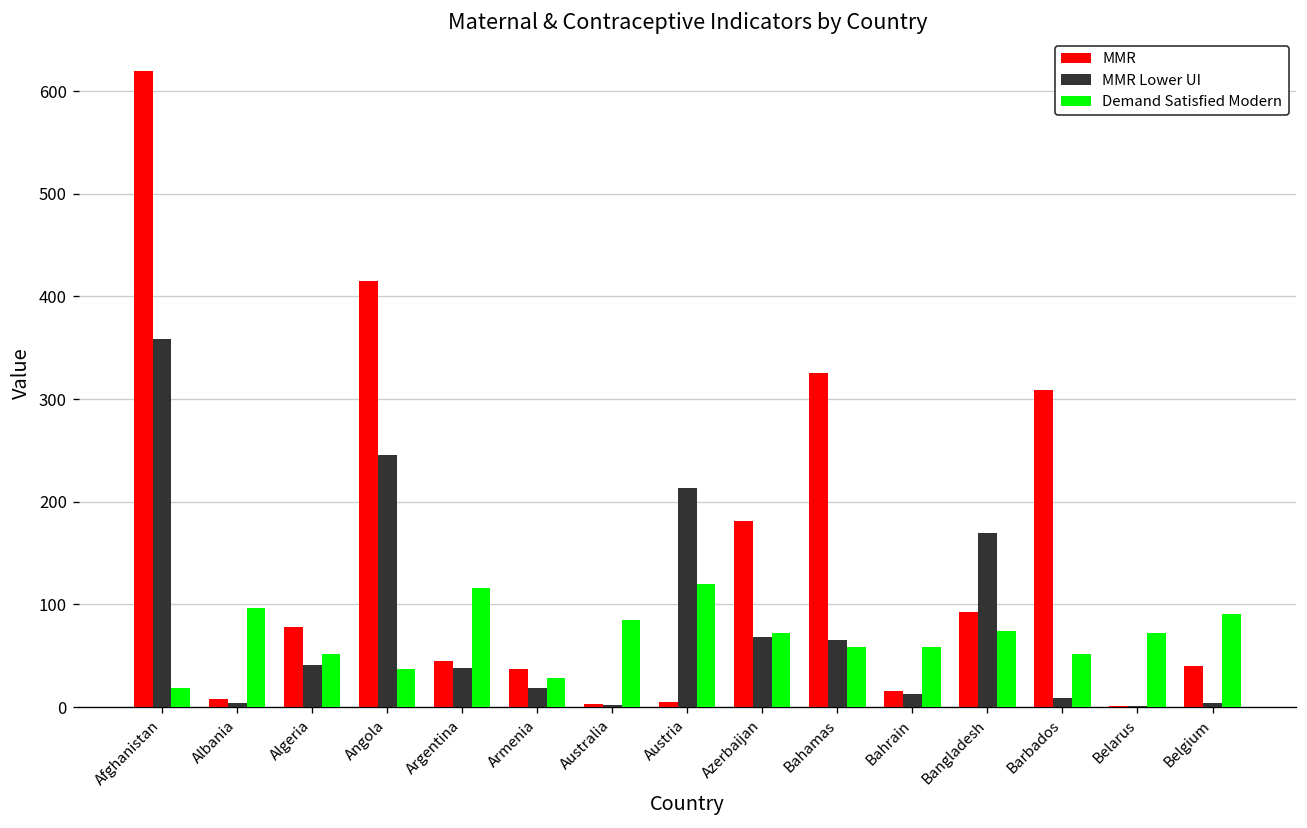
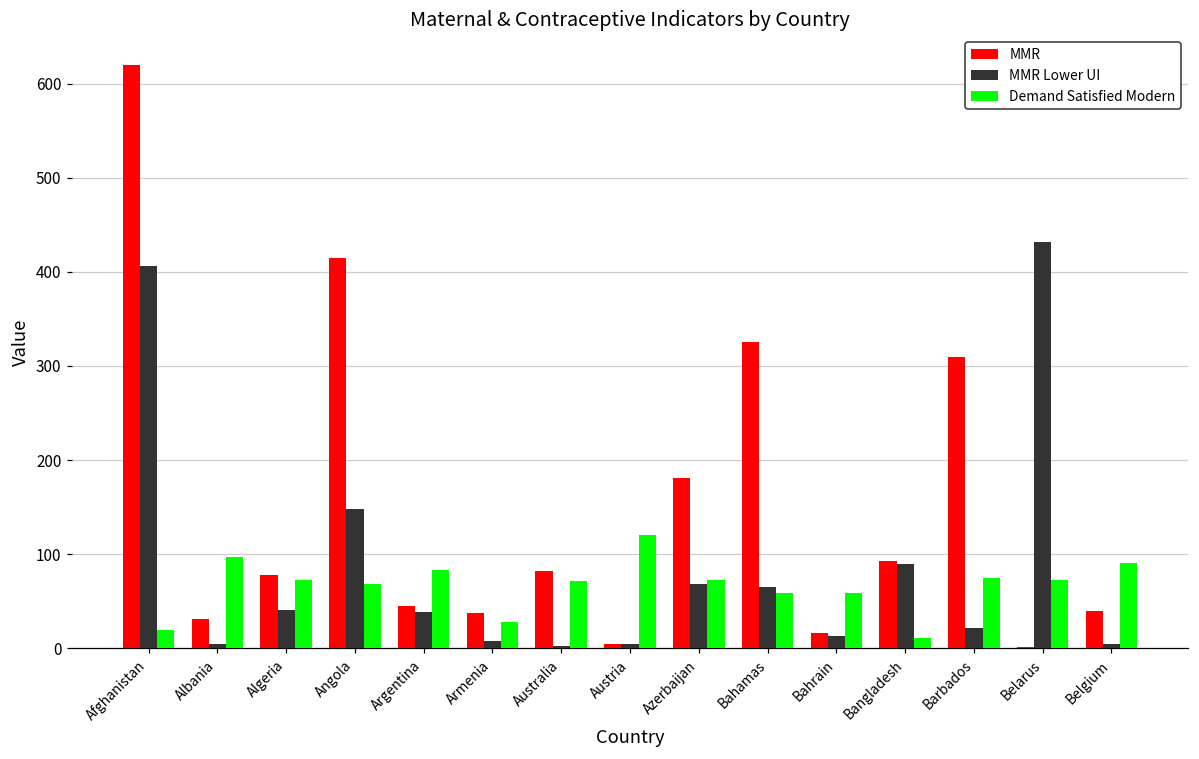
MMR Lower UI, Afghanistan: 360 -> 410
MMR, Albania: 10 -> 30
Demand Satisfied Modern, Algeria: 50 -> 70
MMR Lower UI, Angola: 250 -> 150
Demand Satisfied Modern, Angola: 40 -> 70
Demand Satisfied Modern, Argentina: 120 -> 80
MMR Lower UI, Armenia: 20 -> 10
MMR, Australia: 0 -> 80
Demand Satisfied Modern, Australia: 90 -> 70
MMR Lower UI, Austria: 210 -> 0
MMR Lower UI, Bangladesh: 170 -> 90
Demand Satisfied Modern, Bangladesh: 70 -> 10
MMR Lower UI, Barbados: 10 -> 20
Demand Satisfied Modern, Barbados: 50 -> 80
MMR Lower UI, Belarus: 0 -> 430
